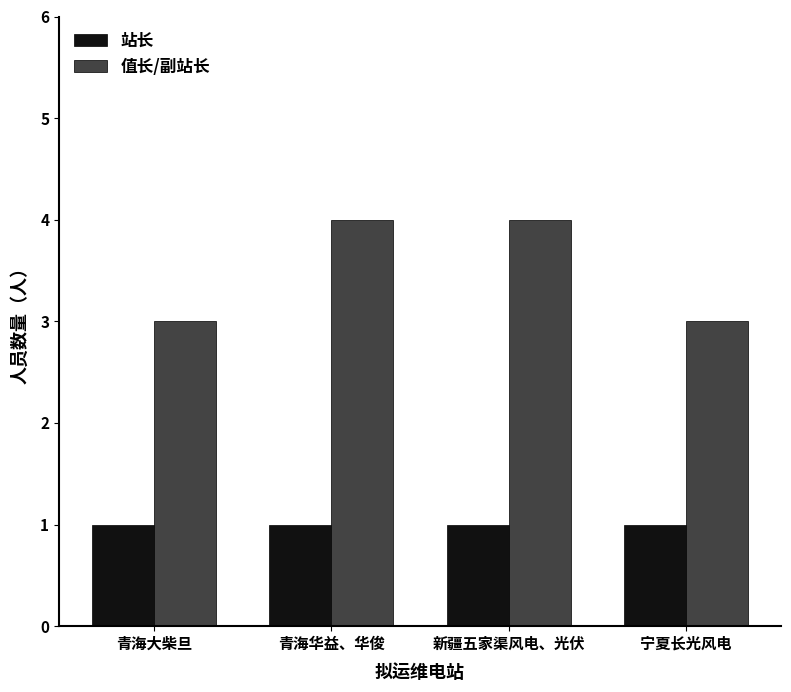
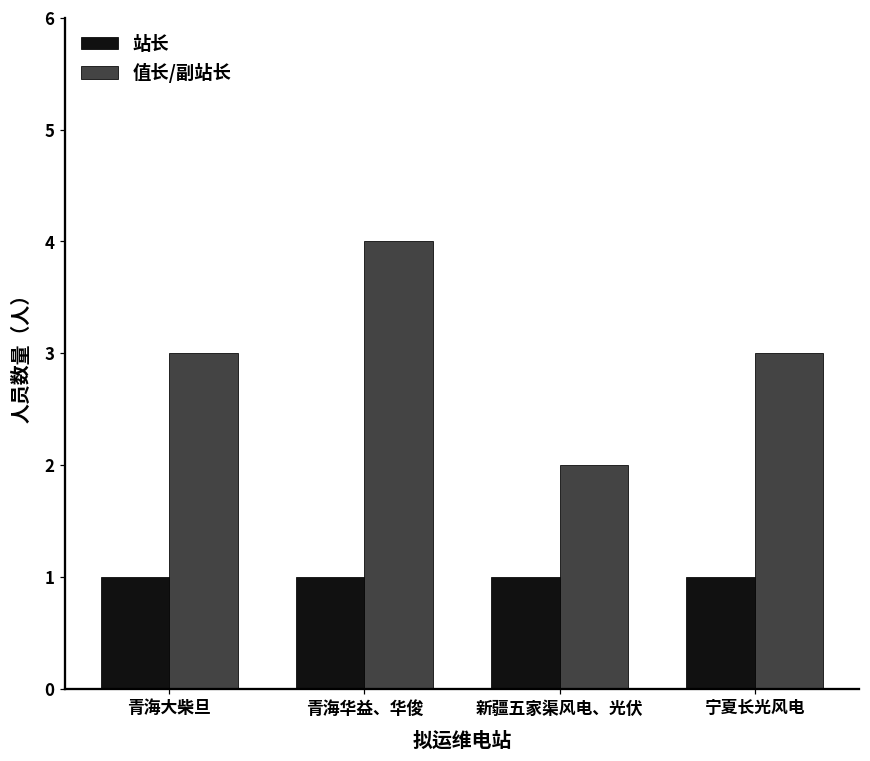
值长/副站长, 新疆五家渠风电、光伏: 4 -> 2
